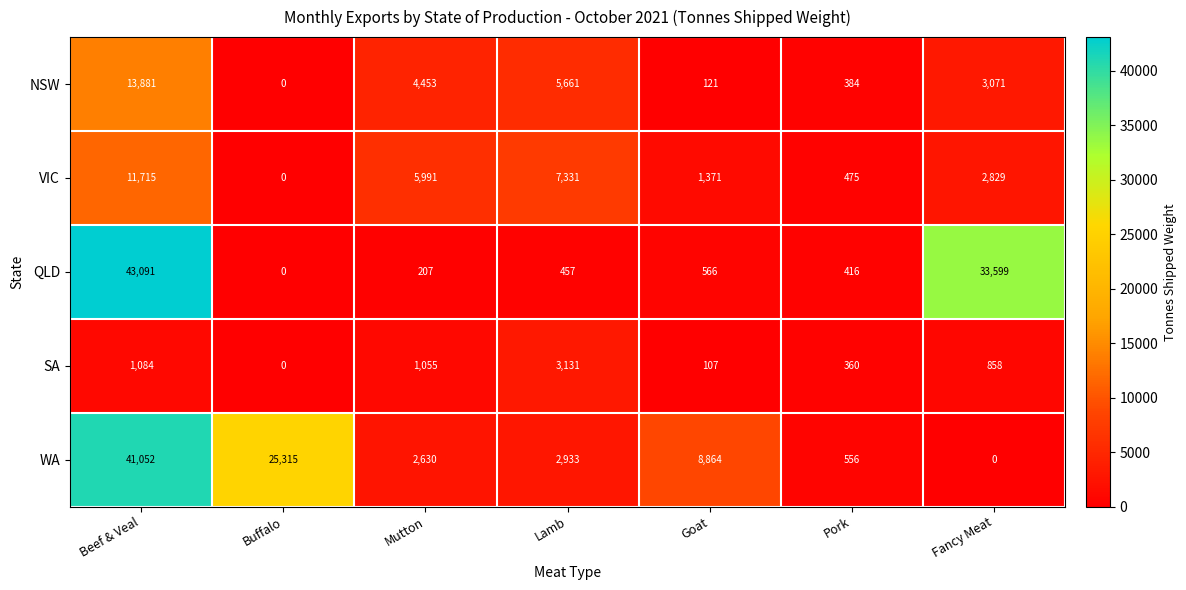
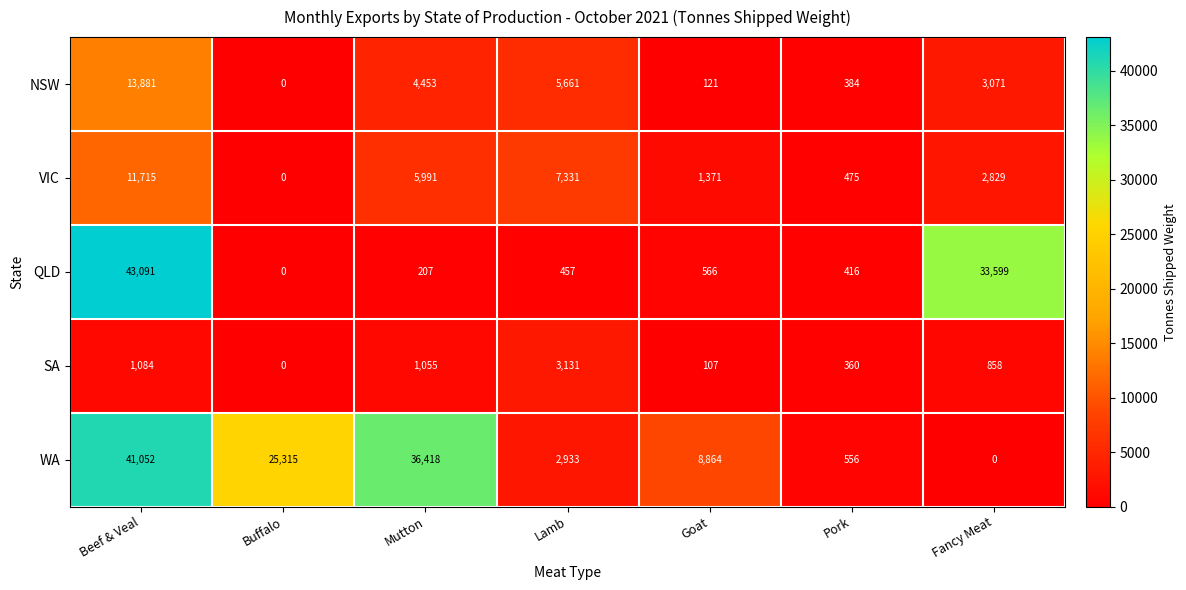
WA, Mutton: 2,630 -> 36,418
